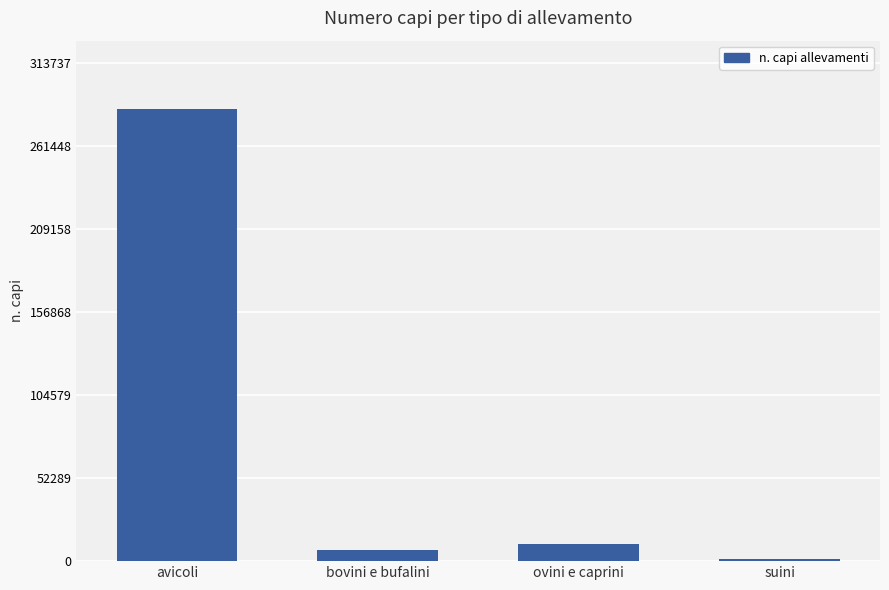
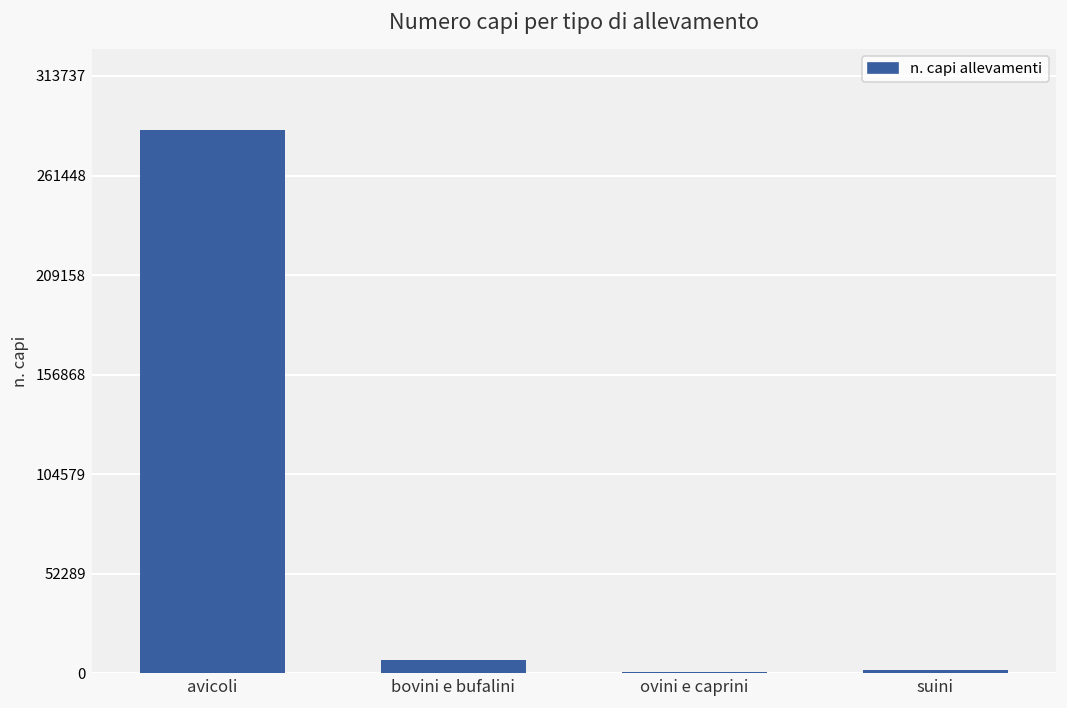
ovini e caprini: 11000 -> 1000
